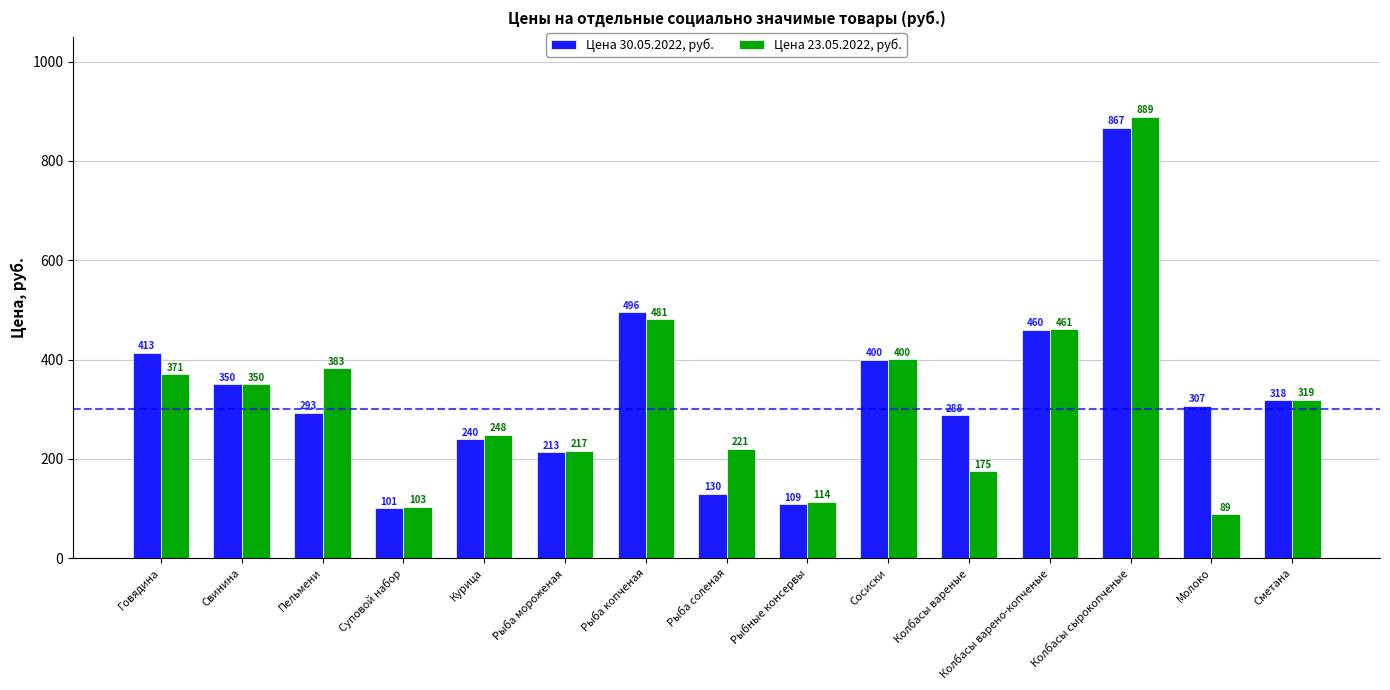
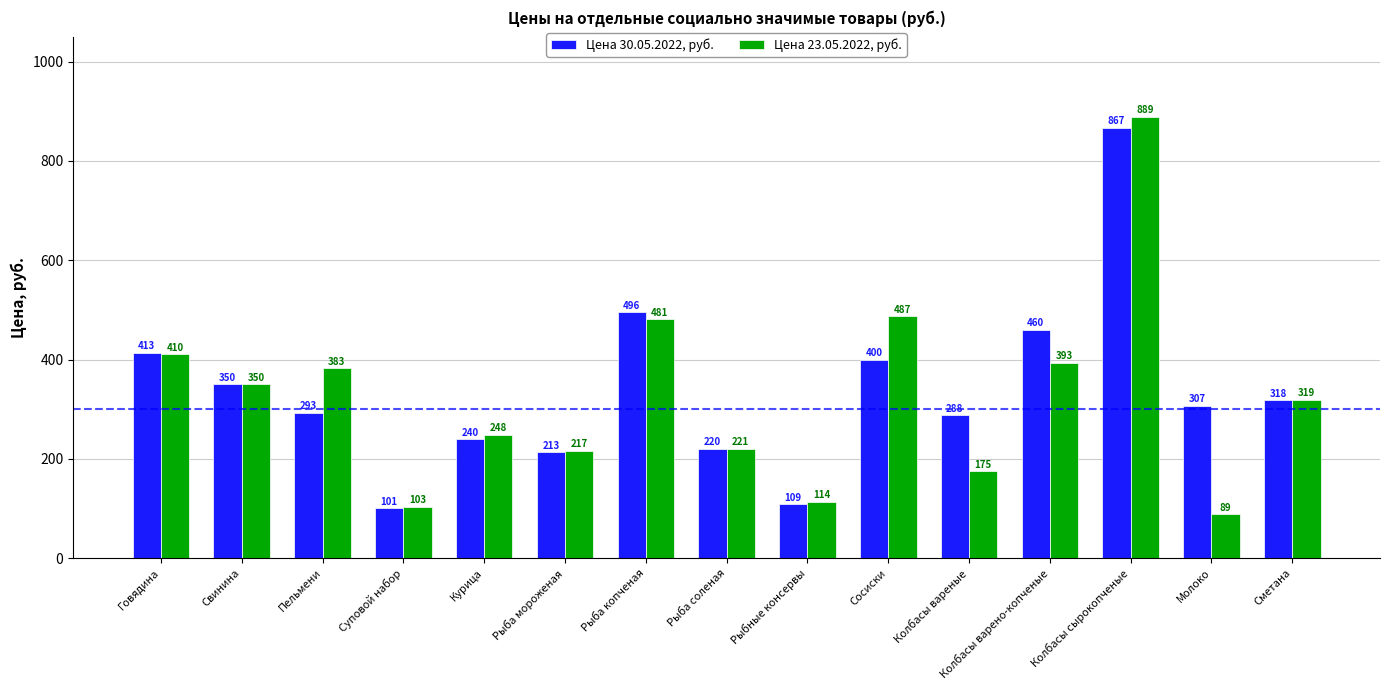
Цена 23.05.2022, руб., Говядина: 371 -> 410
Цена 30.05.2022, руб., Рыба соленая: 130 -> 220
Цена 23.05.2022, руб., Сосиски: 400 -> 487
Цена 23.05.2022, руб., Колбасы варено-копченые: 461 -> 393
